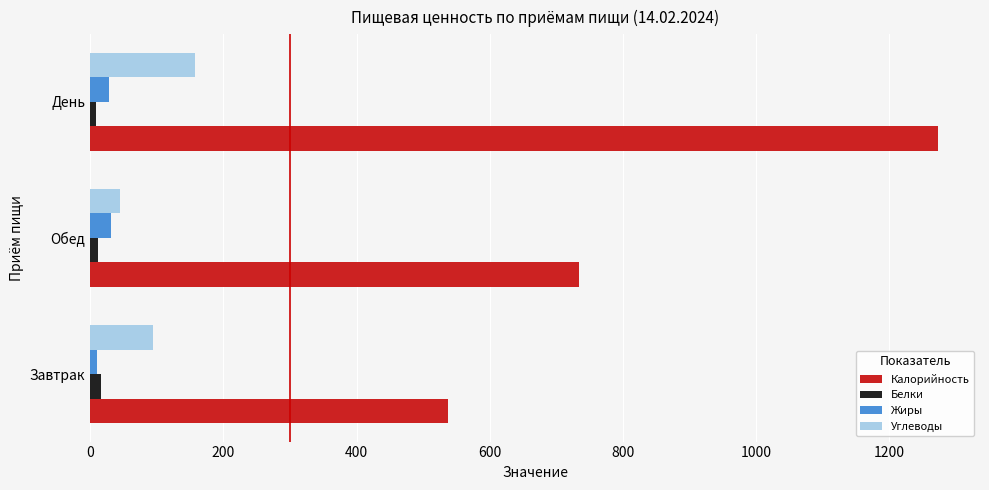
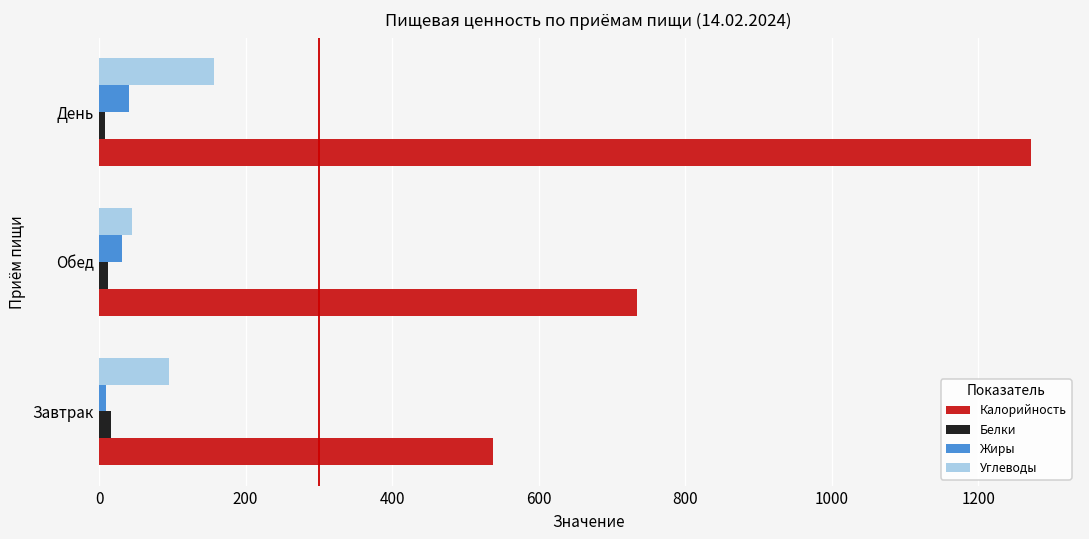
Жиры, День: 30 -> 40
